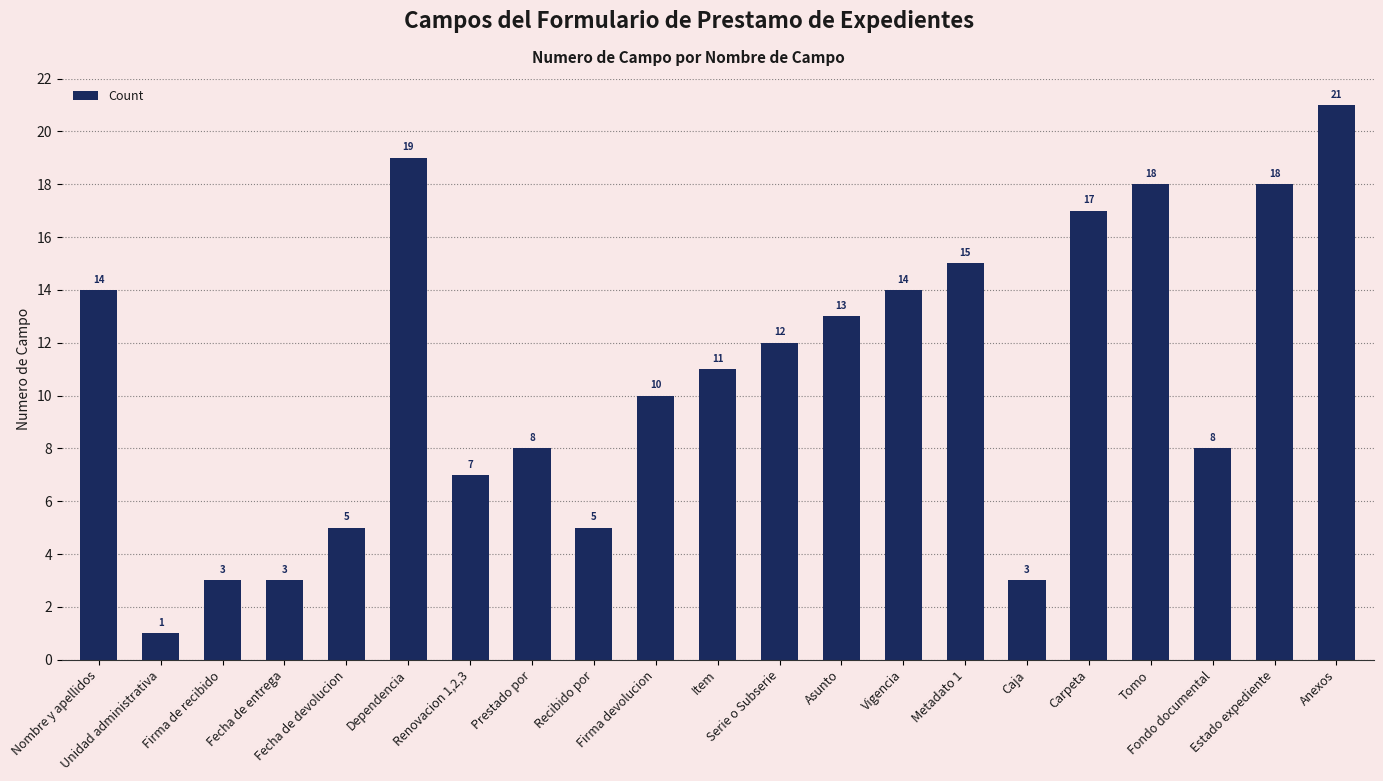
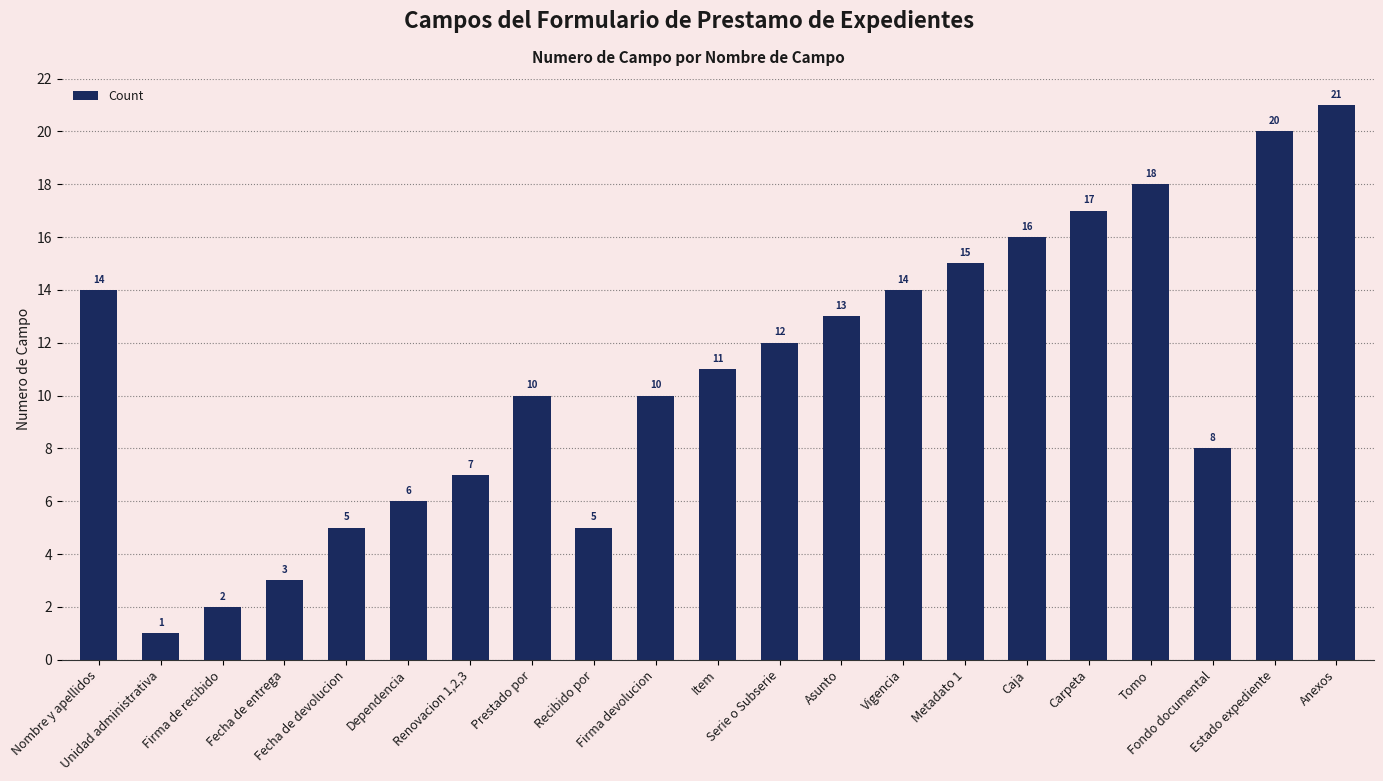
Firma de recibido: 3 -> 2
Dependencia: 19 -> 6
Prestado por: 8 -> 10
Caja: 3 -> 16
Estado expediente: 18 -> 20
